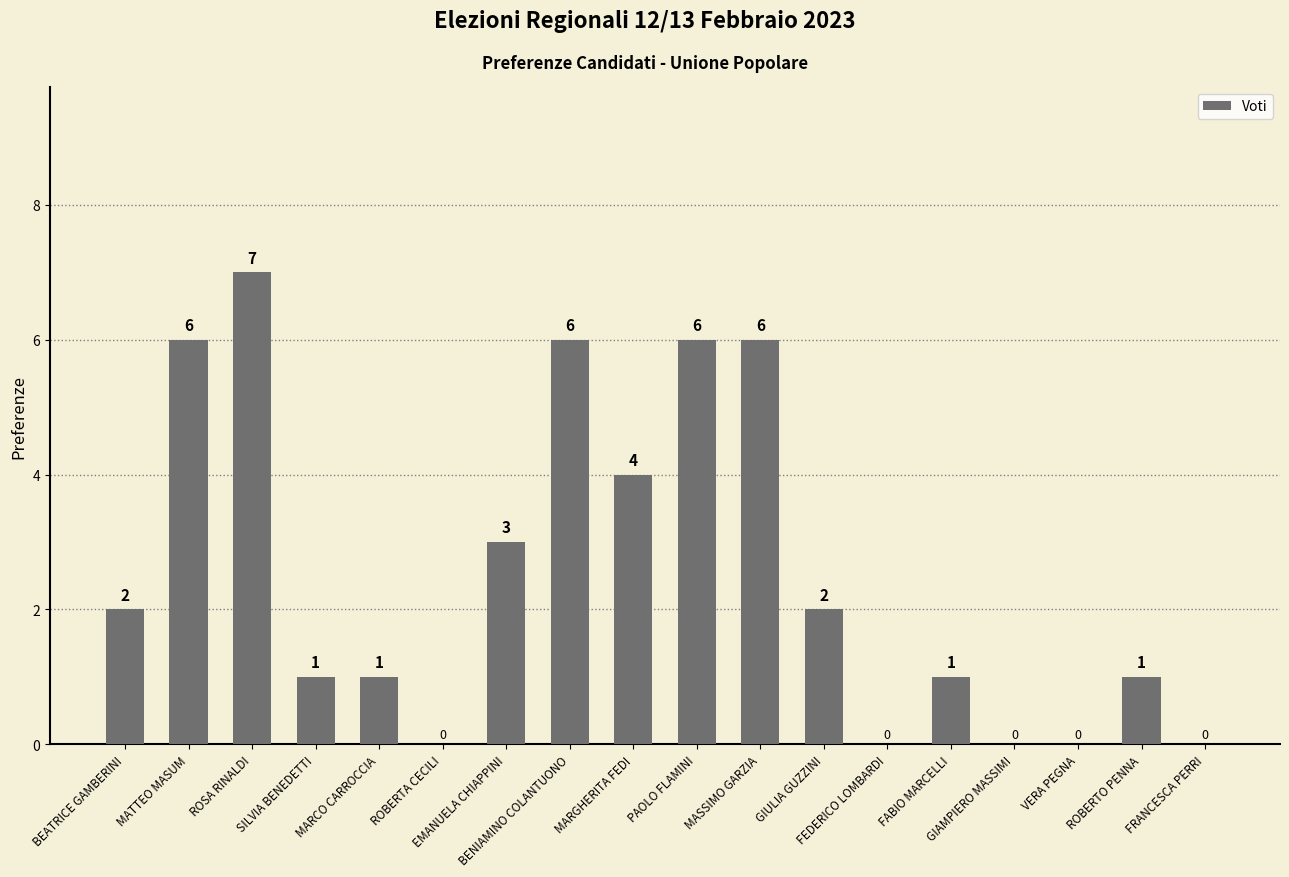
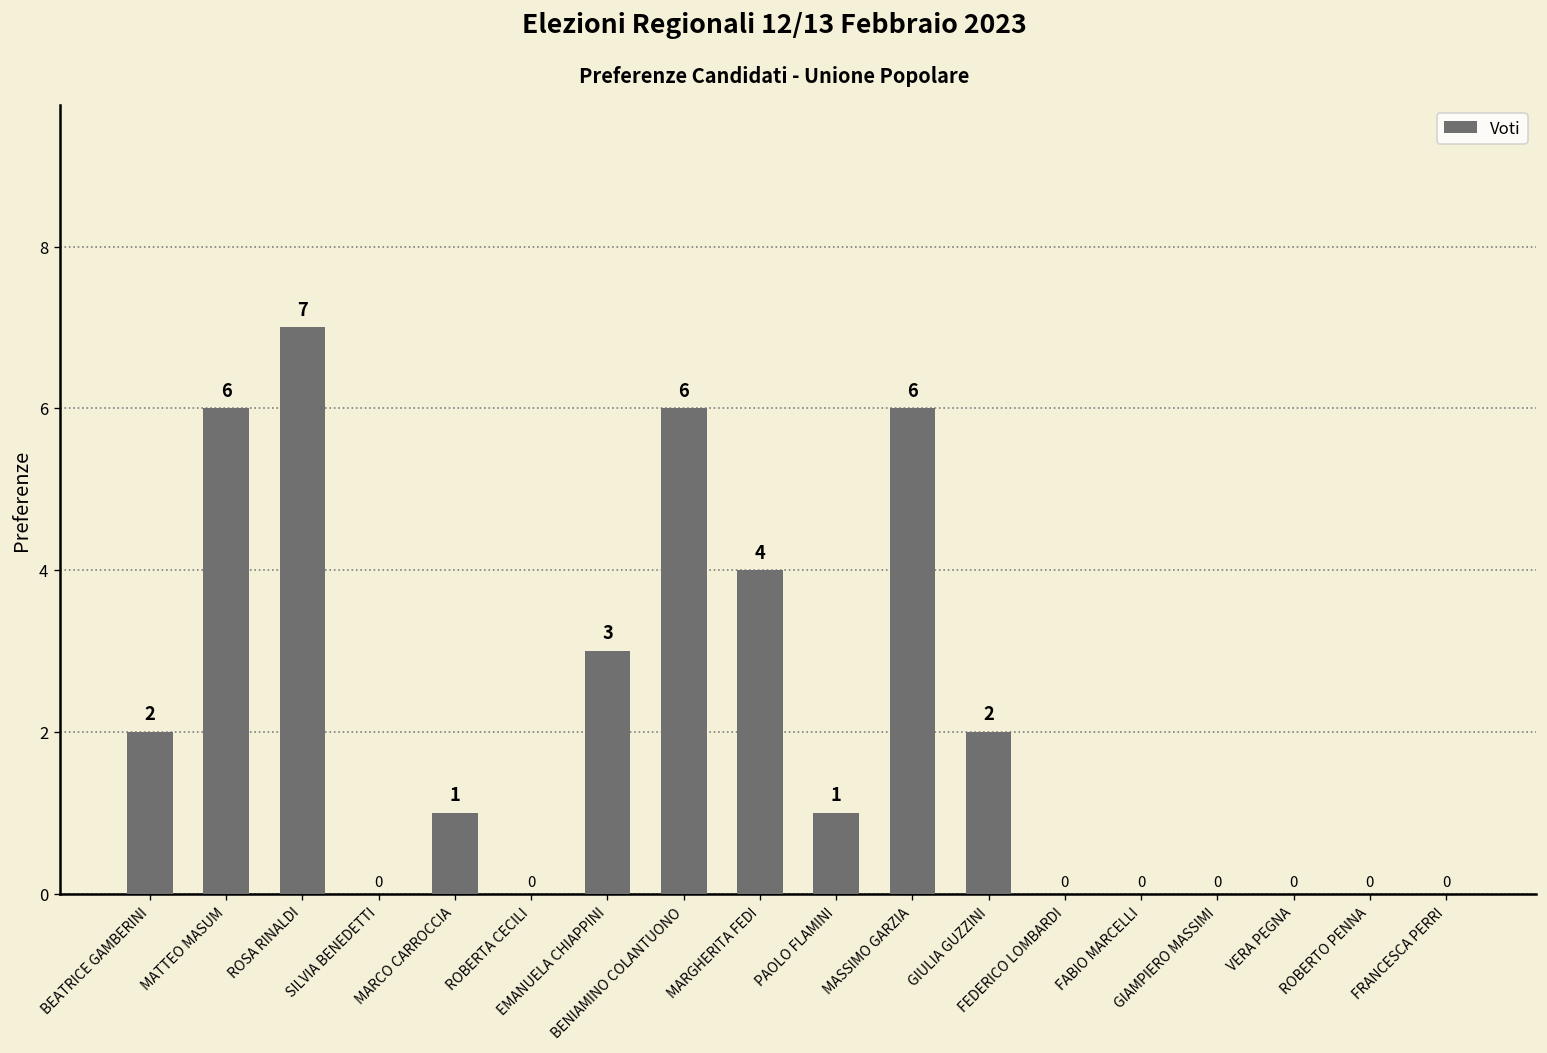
SILVIA BENEDETTI: 1 -> 0
PAOLO FLAMINI: 6 -> 1
FABIO MARCELLI: 1 -> 0
ROBERTO PENNA: 1 -> 0
